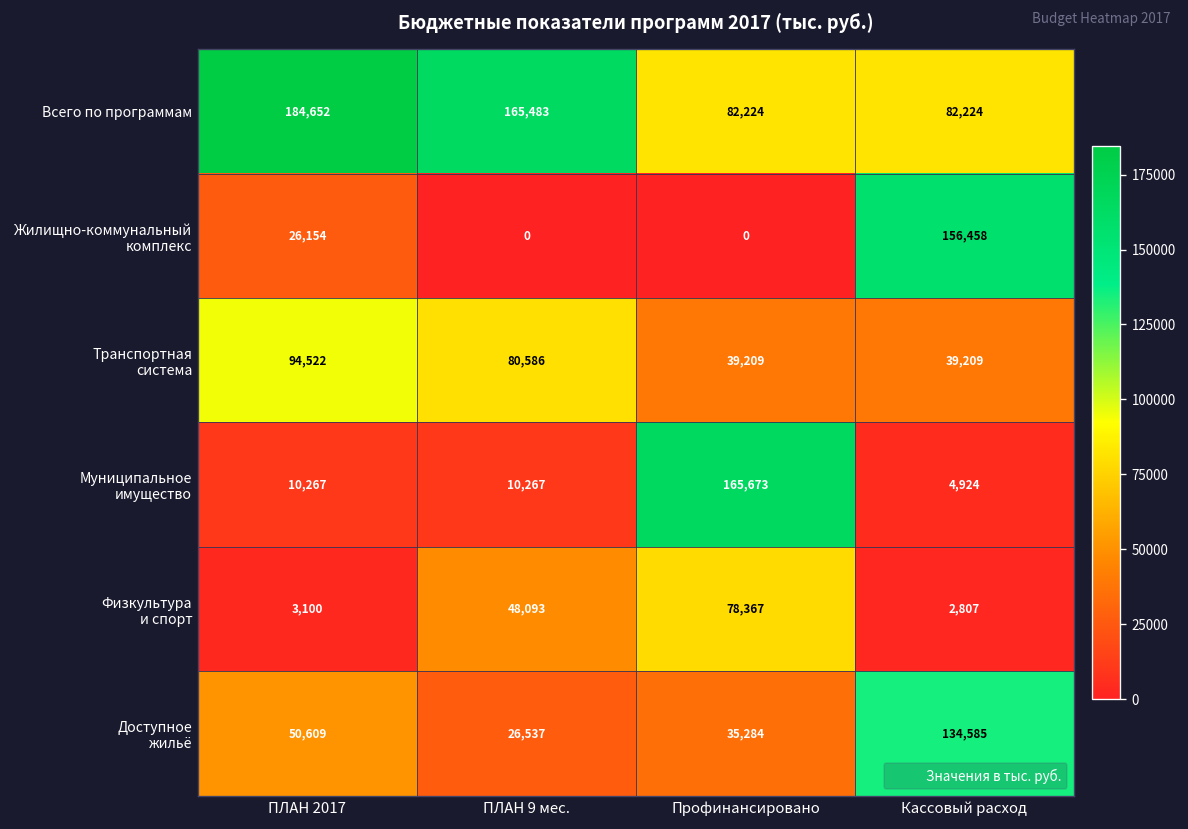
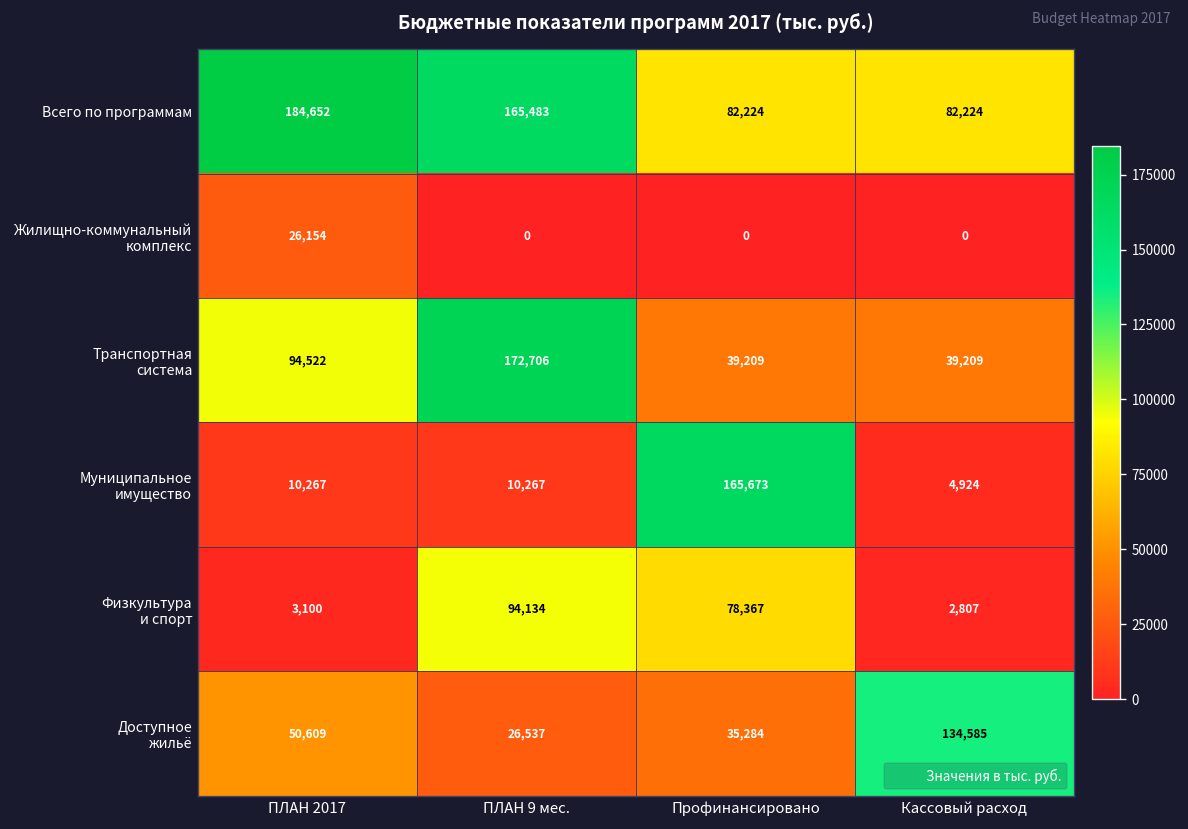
Жилищно-коммунальный комплекс, Кассовый расход: 156,458 -> 0
Транспортная система, ПЛАН 9 мес.: 80,586 -> 172,706
Физкультура и спорт, ПЛАН 9 мес.: 48,093 -> 94,134
